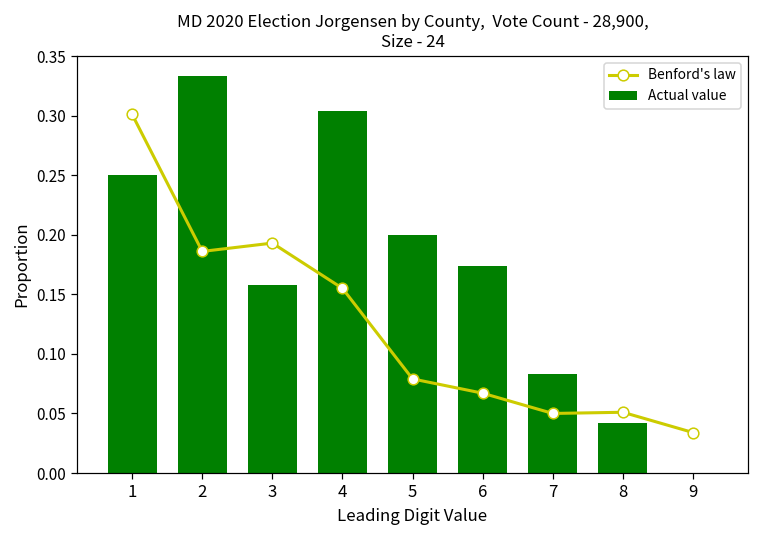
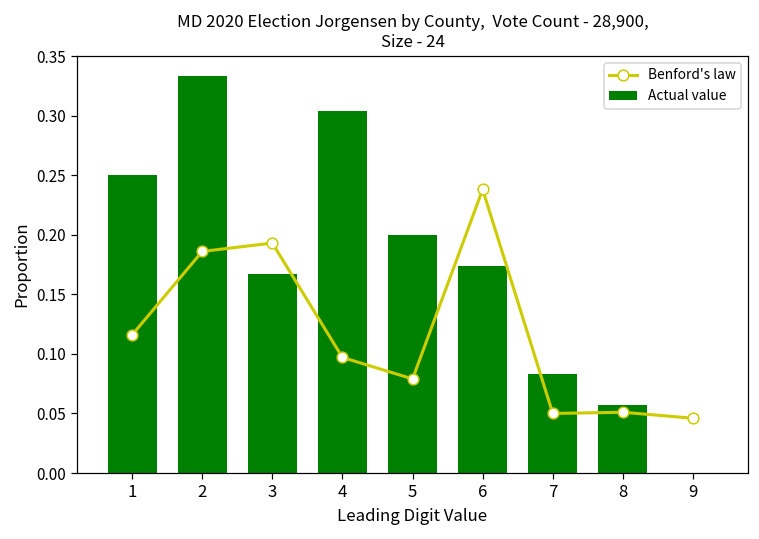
Benford's law, 1: 0.301 -> 0.116
Actual value, 3: 0.158 -> 0.167
Benford's law, 4: 0.155 -> 0.097
Benford's law, 6: 0.067 -> 0.238
Actual value, 8: 0.042 -> 0.057
Benford's law, 9: 0.034 -> 0.046
